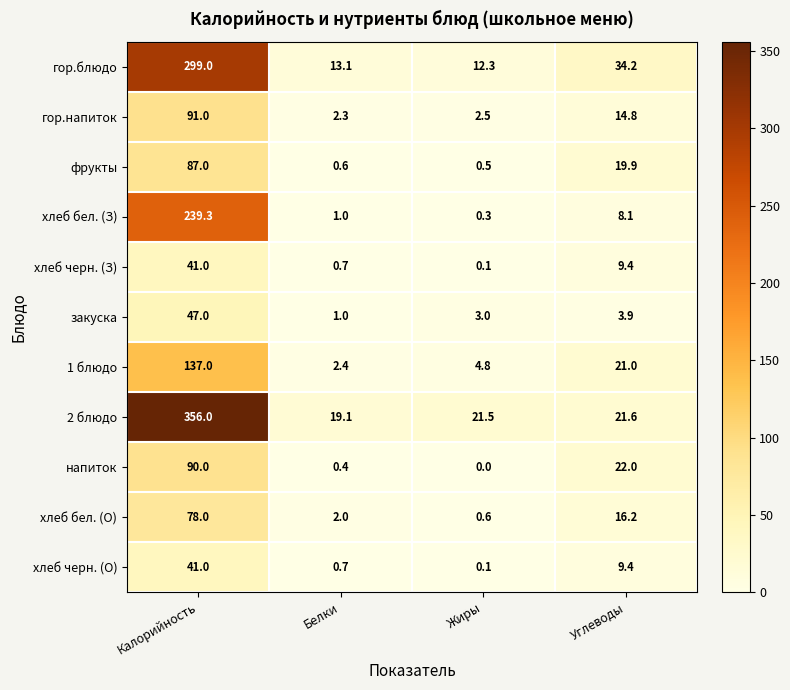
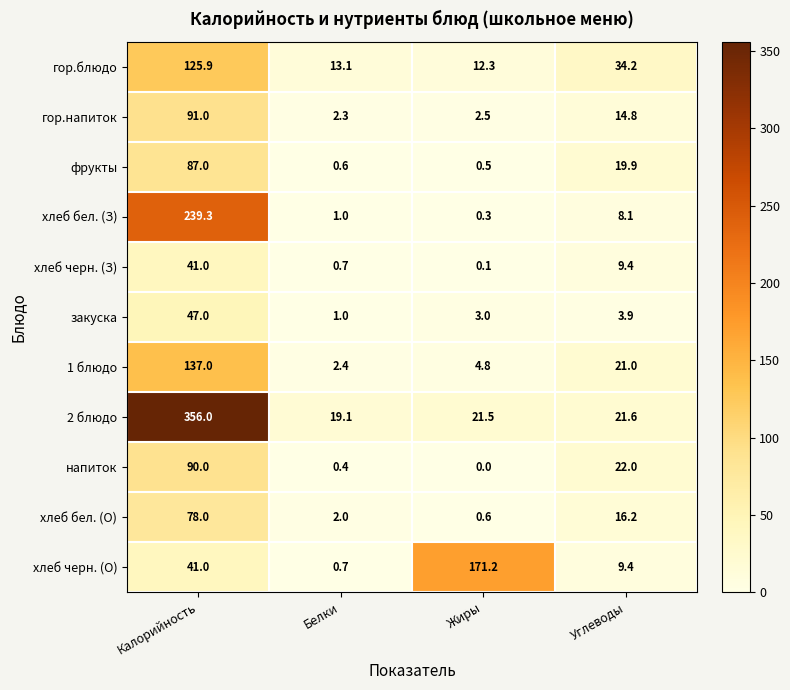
гор.блюдо, Калорийность: 299.0 -> 125.9
хлеб черн. (О), Жиры: 0.1 -> 171.2
